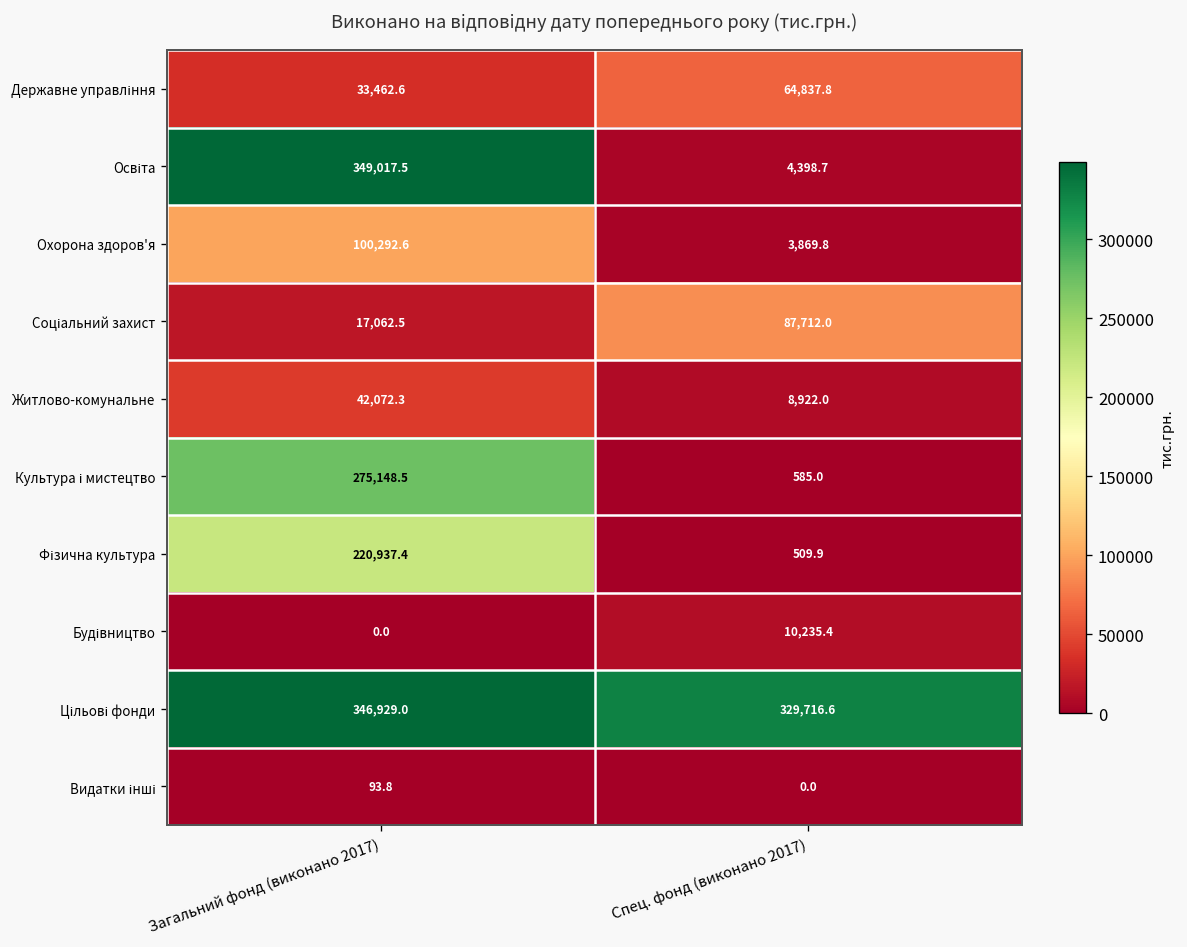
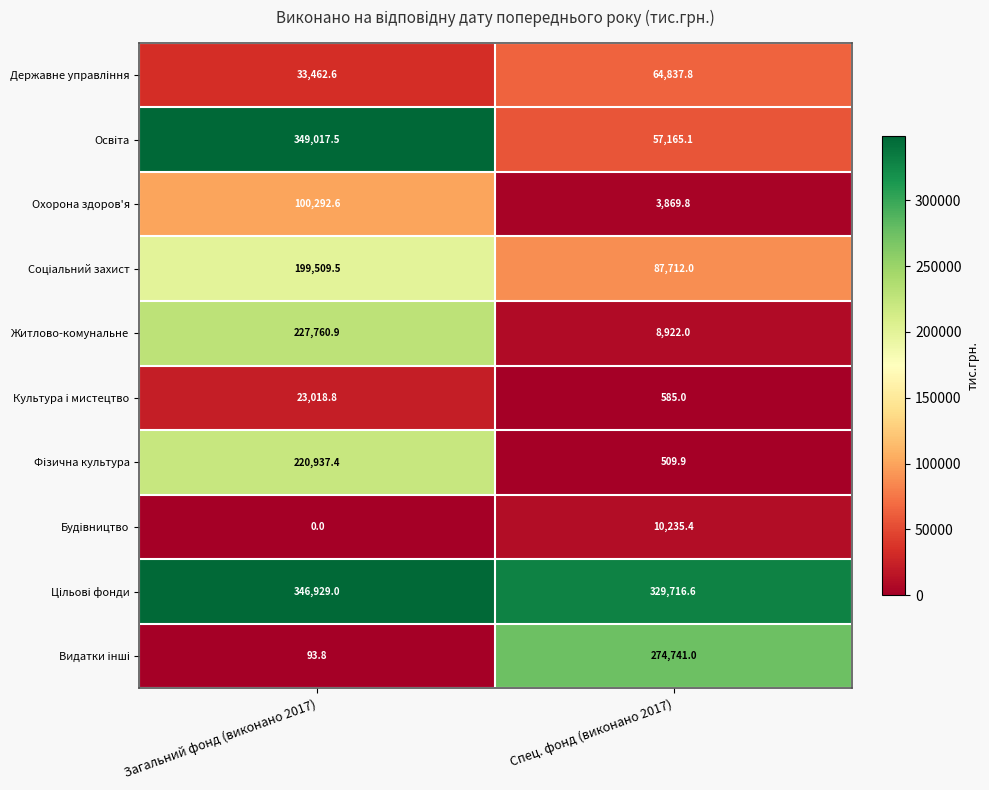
Освіта, Спец. фонд (виконано 2017): 4,398.7 -> 57,165.1
Соціальний захист, Загальний фонд (виконано 2017): 17,062.5 -> 199,509.5
Житлово-комунальне, Загальний фонд (виконано 2017): 42,072.3 -> 227,760.9
Культура і мистецтво, Загальний фонд (виконано 2017): 275,148.5 -> 23,018.8
Видатки інші, Спец. фонд (виконано 2017): 0.0 -> 274,741.0
